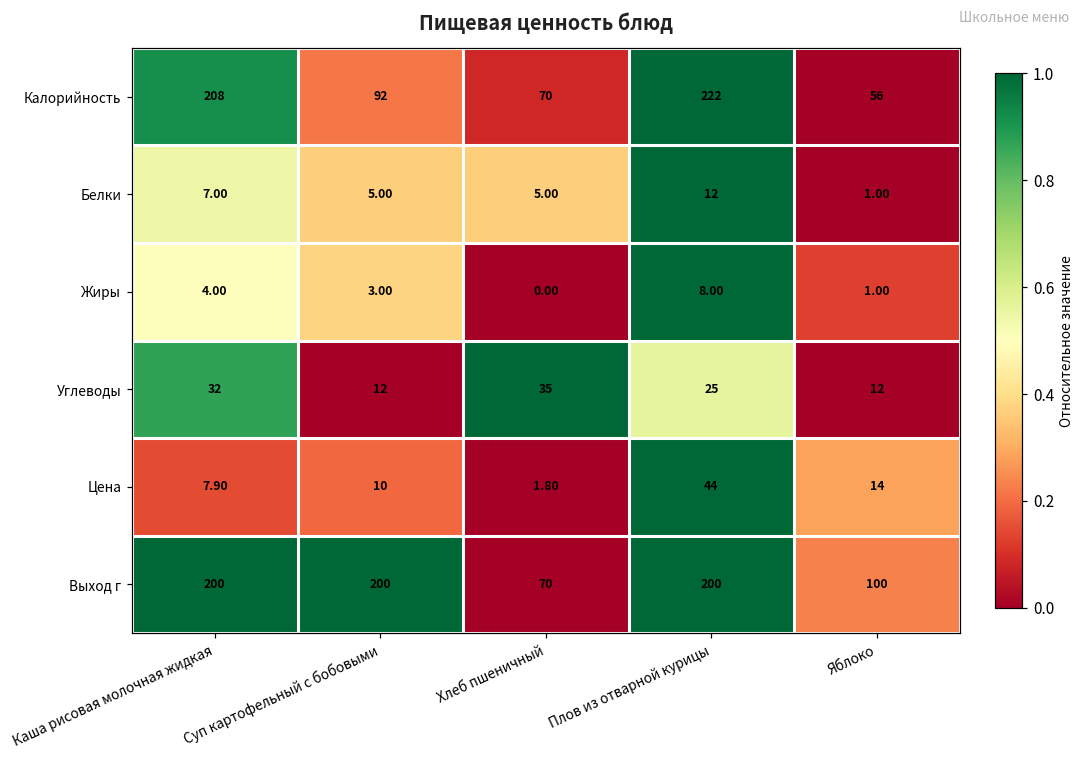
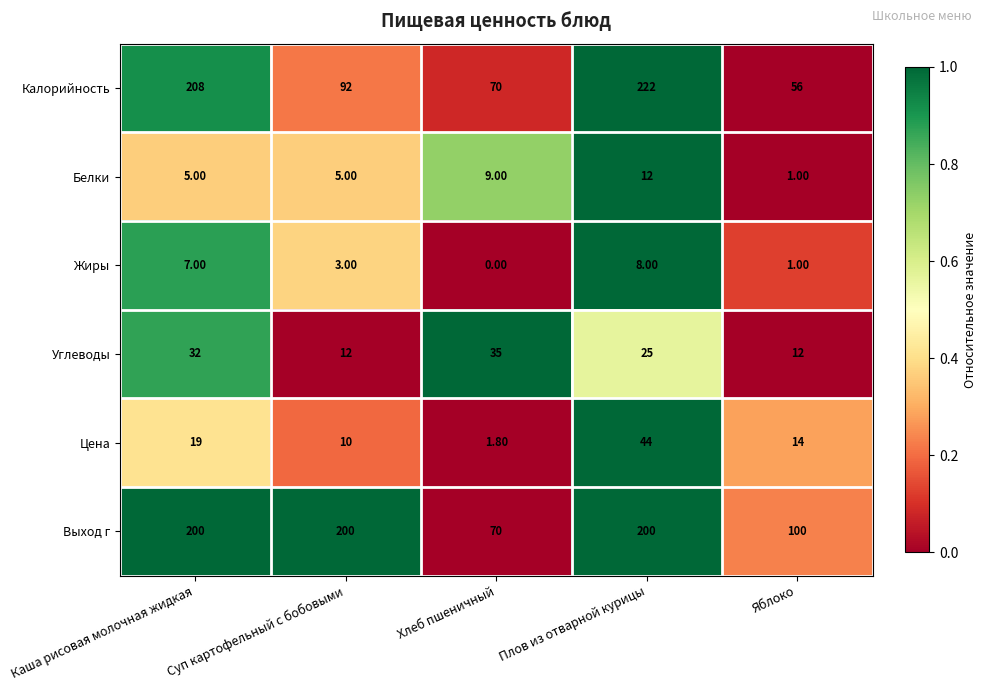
Белки, Каша рисовая молочная жидкая: 7.00 -> 5.00
Белки, Хлеб пшеничный: 5.00 -> 9.00
Жиры, Каша рисовая молочная жидкая: 4.00 -> 7.00
Цена, Каша рисовая молочная жидкая: 7.90 -> 19
